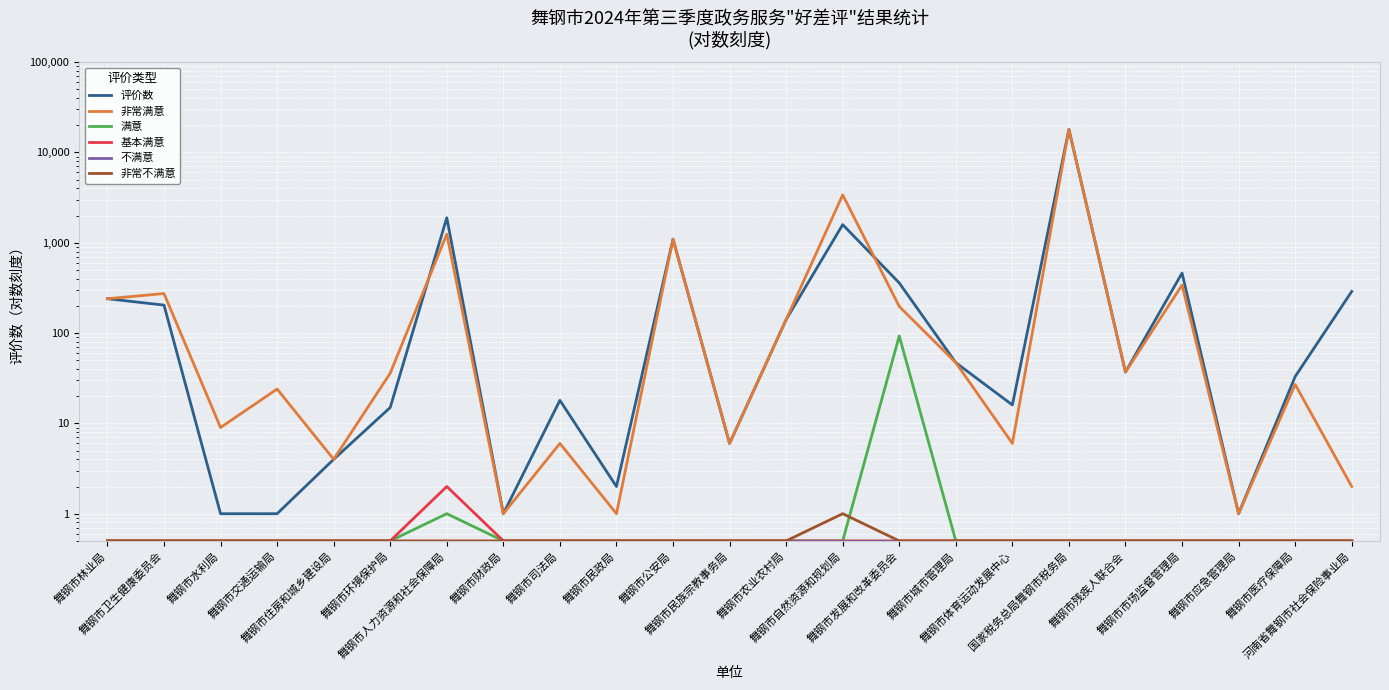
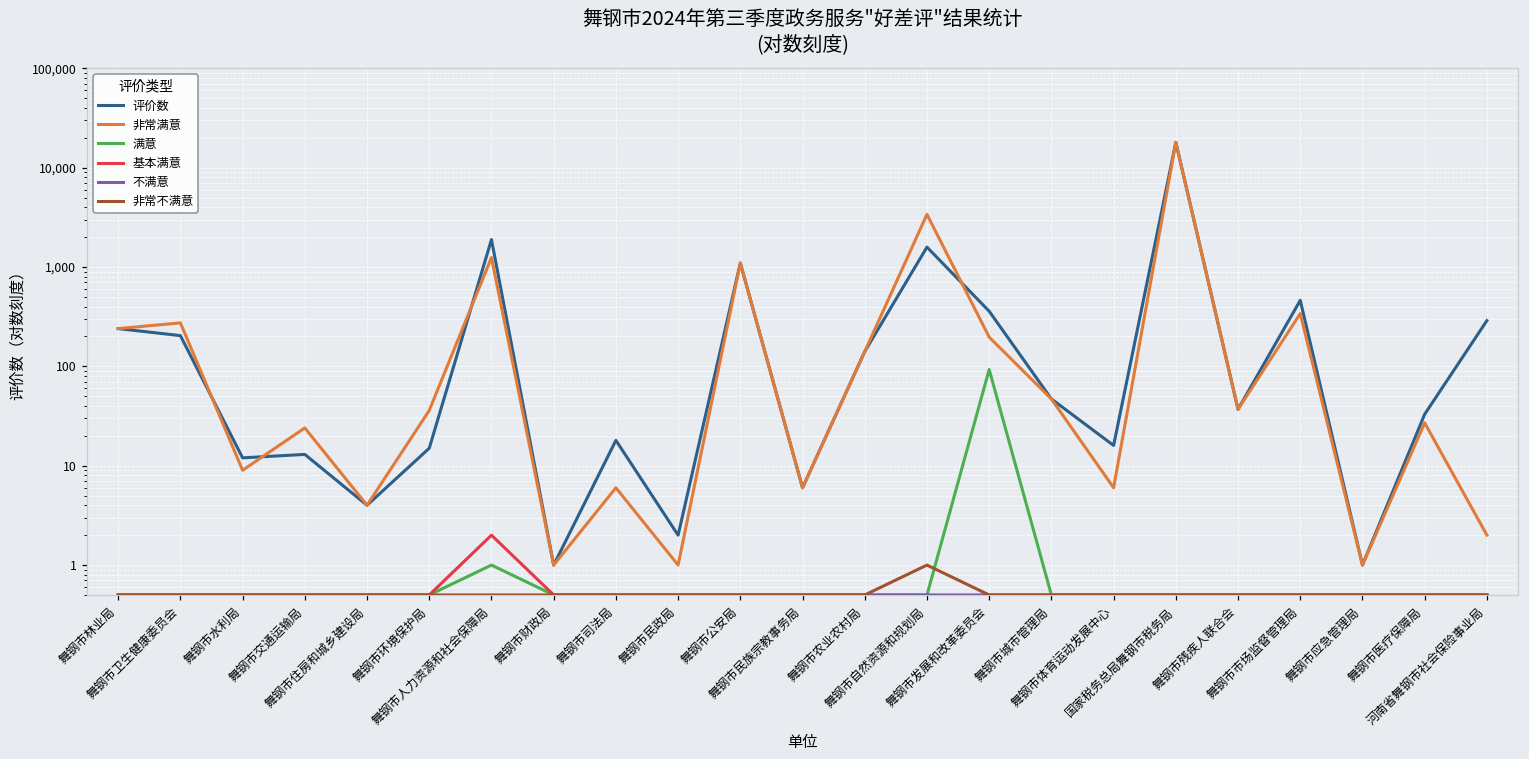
评价数, 舞钢市水利局: 1 -> 12
评价数, 舞钢市交通运输局: 1 -> 13
